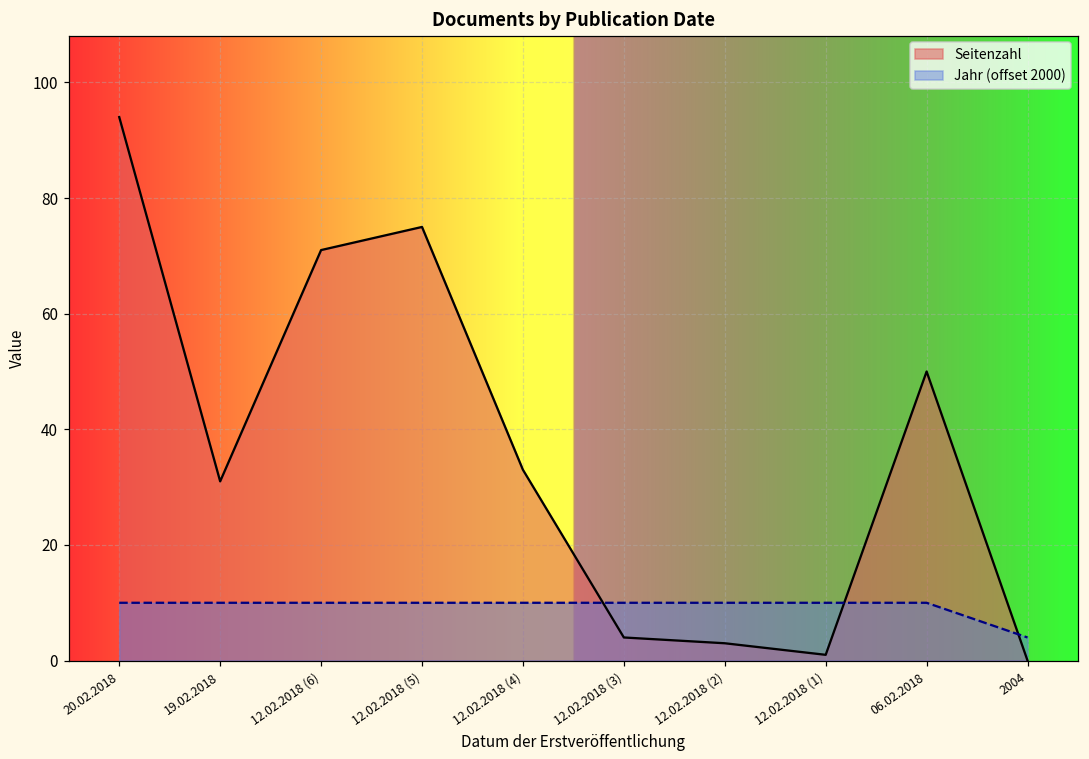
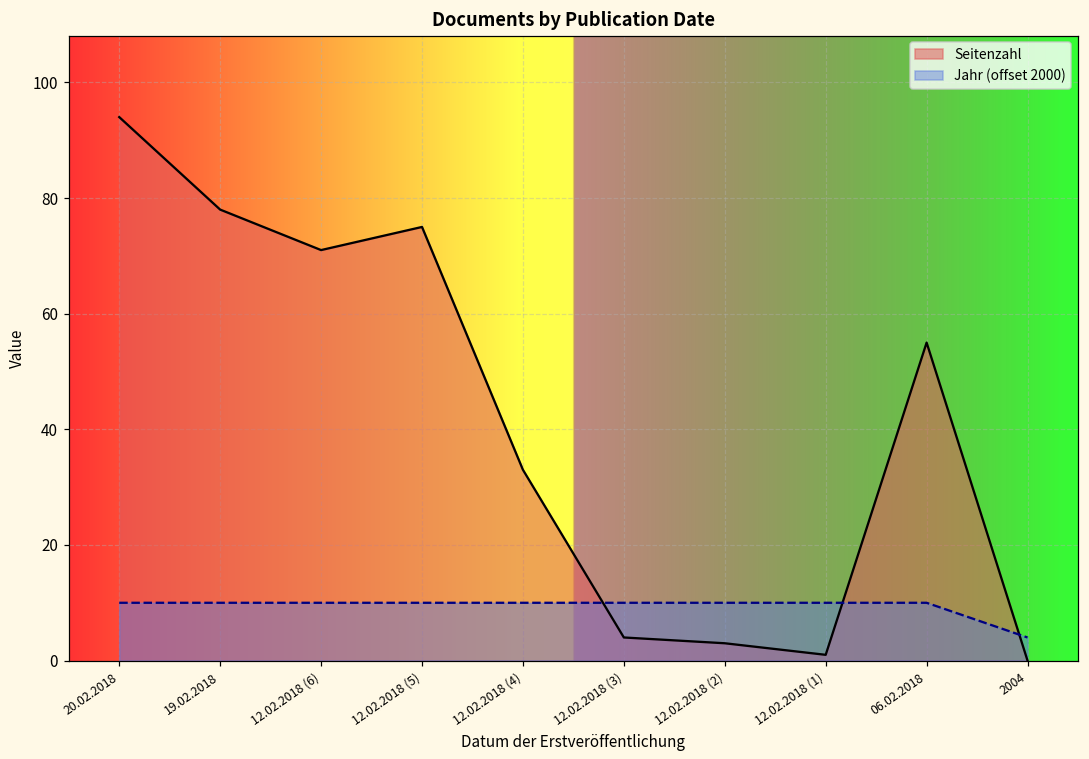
Seitenzahl, 19.02.2018: 31 -> 78
Seitenzahl, 06.02.2018: 50 -> 55
